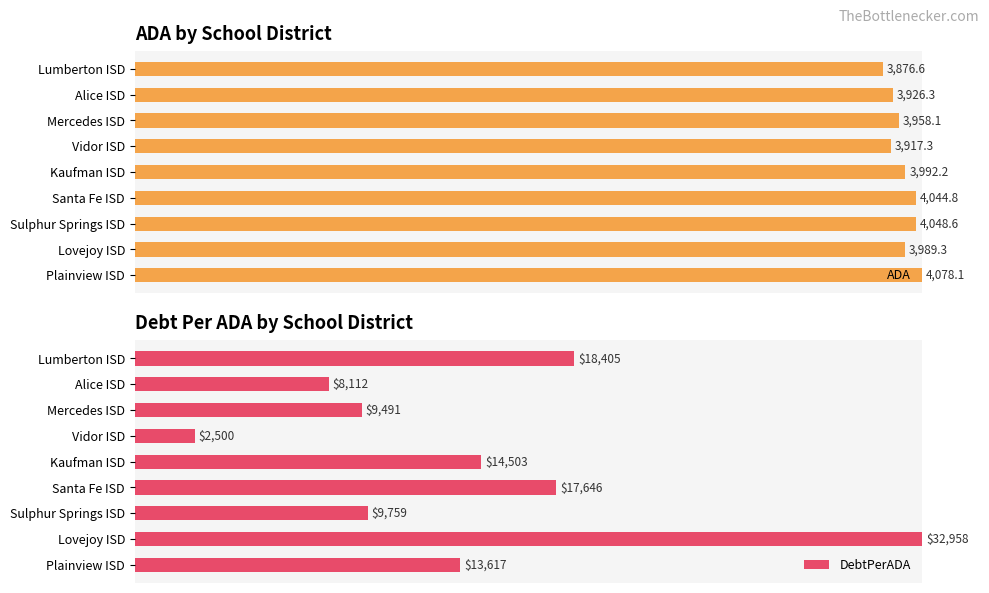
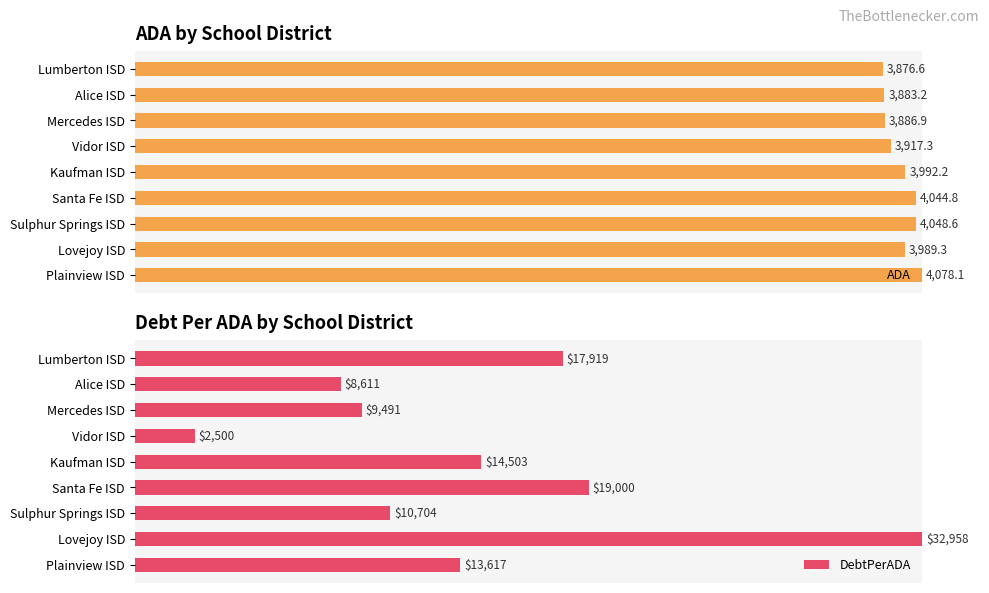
ADA by School District, Alice ISD: 3,926.3 -> 3,883.2
ADA by School District, Mercedes ISD: 3,958.1 -> 3,886.9
Debt Per ADA by School District, Lumberton ISD: $18,405 -> $17,919
Debt Per ADA by School District, Alice ISD: $8,112 -> $8,611
Debt Per ADA by School District, Santa Fe ISD: $17,646 -> $19,000
Debt Per ADA by School District, Sulphur Springs ISD: $9,759 -> $10,704
